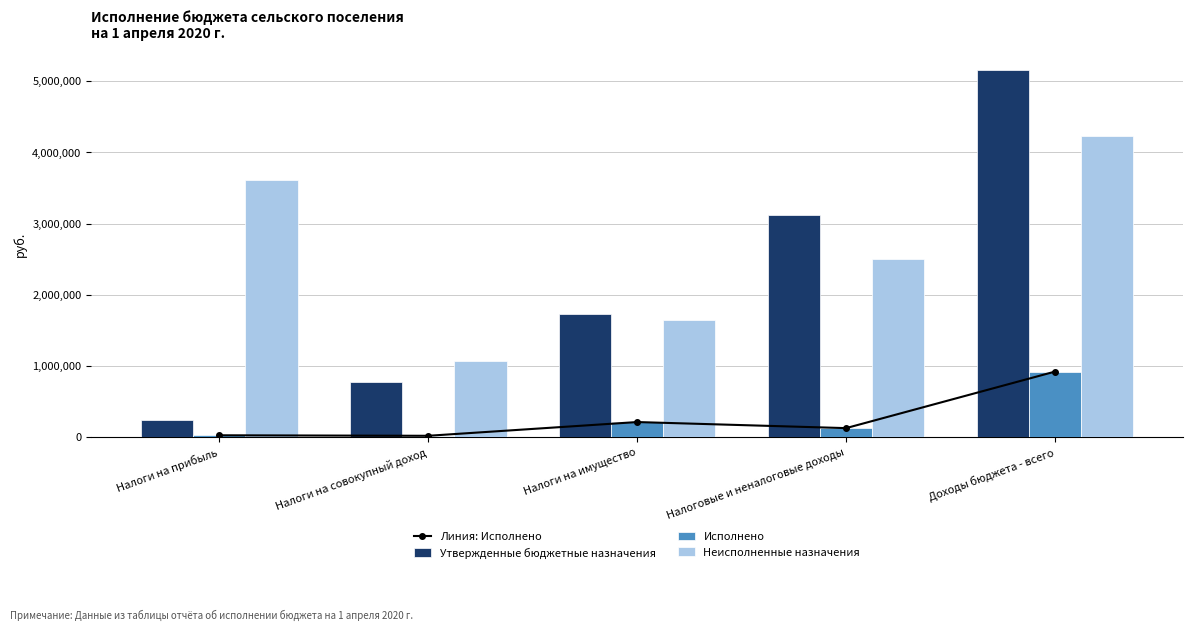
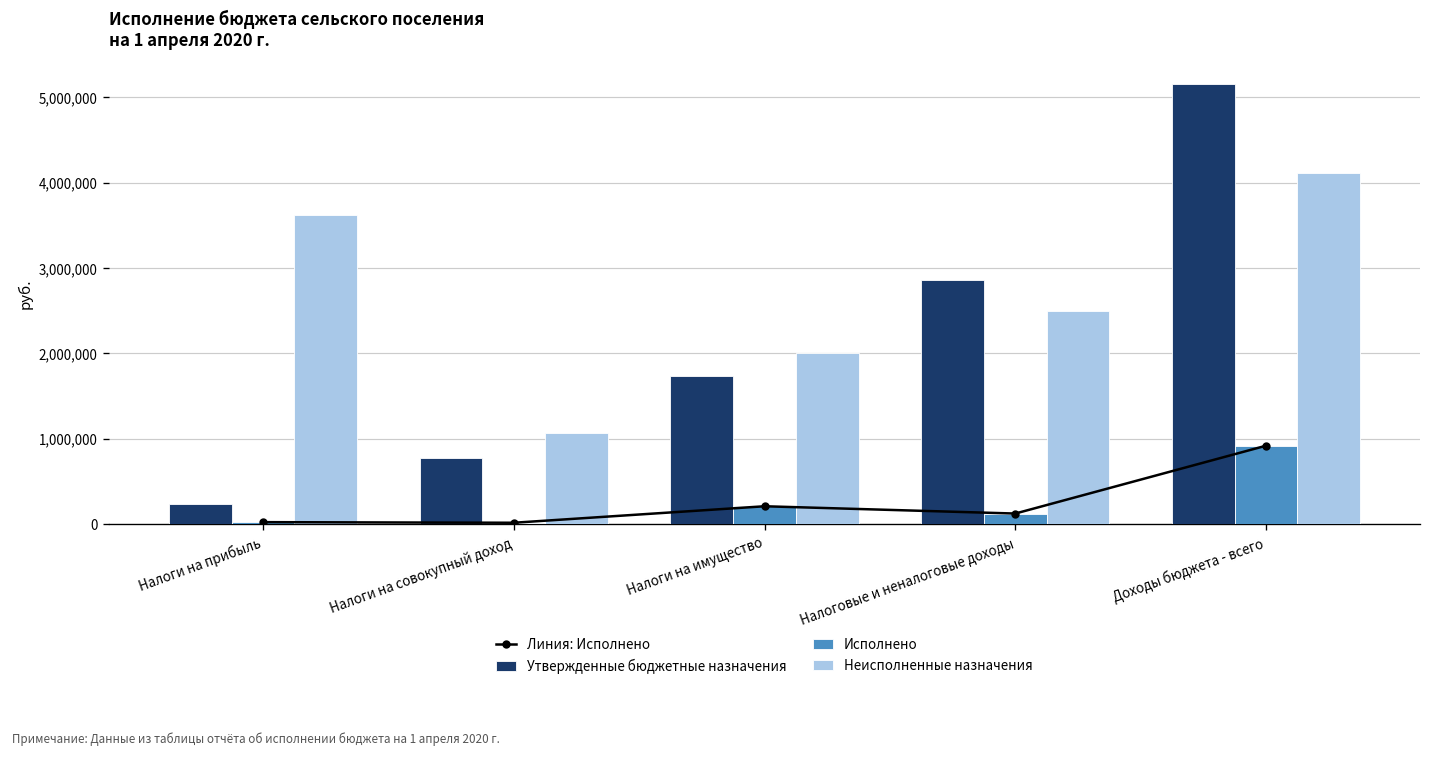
Неисполненные назначения, Налоги на имущество: 1,600,000 -> 2,000,000
Утвержденные бюджетные назначения, Налоговые и неналоговые доходы: 3,100,000 -> 2,900,000
Неисполненные назначения, Доходы бюджета - всего: 4,200,000 -> 4,100,000
